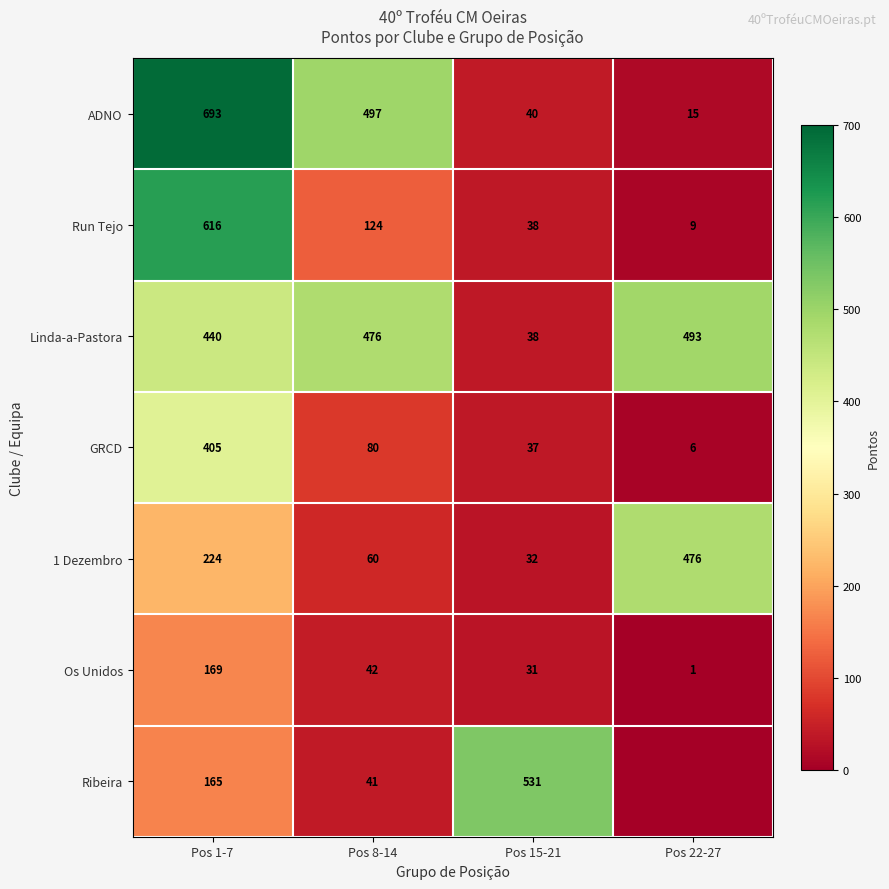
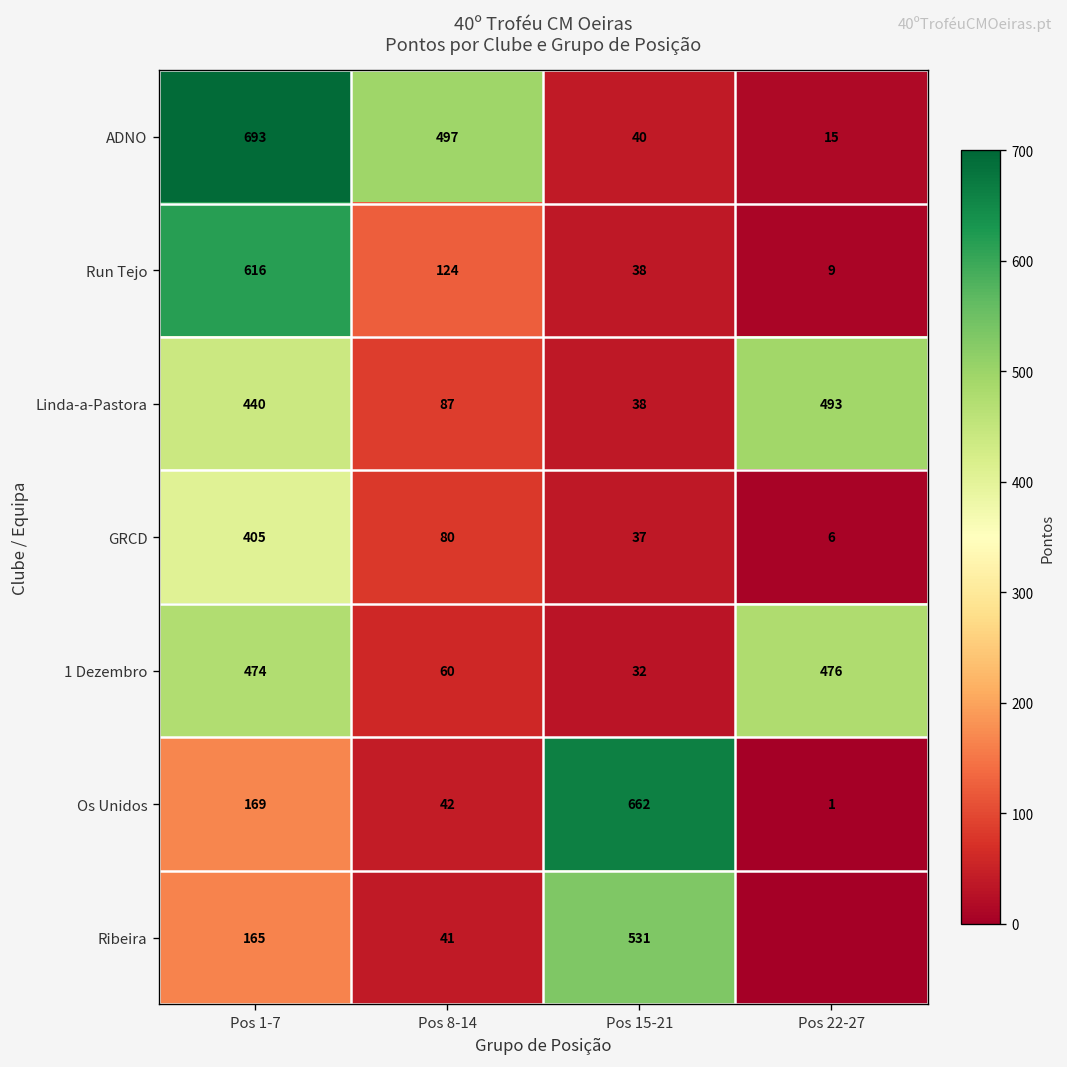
Linda-a-Pastora, Pos 8-14: 476 -> 87
1 Dezembro, Pos 1-7: 224 -> 474
Os Unidos, Pos 15-21: 31 -> 662
